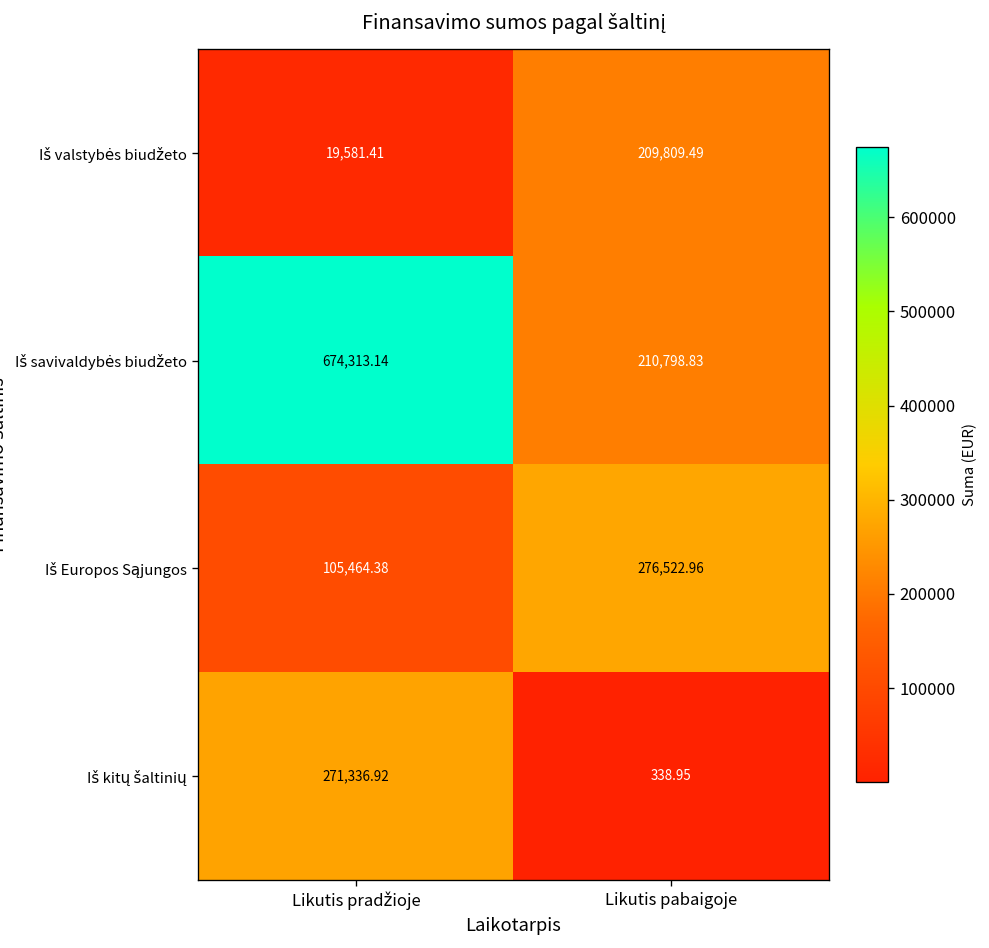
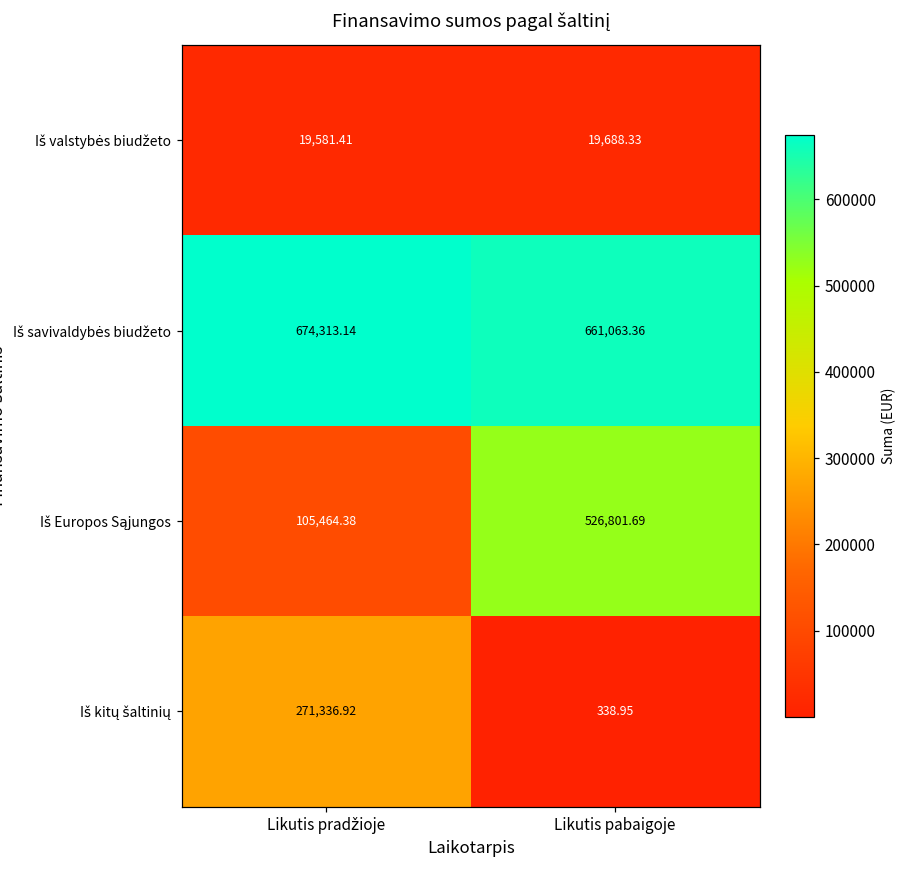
Iš valstybės biudžeto, Likutis pabaigoje: 209,809.49 -> 19,688.33
Iš savivaldybės biudžeto, Likutis pabaigoje: 210,798.83 -> 661,063.36
Iš Europos Sąjungos, Likutis pabaigoje: 276,522.96 -> 526,801.69
